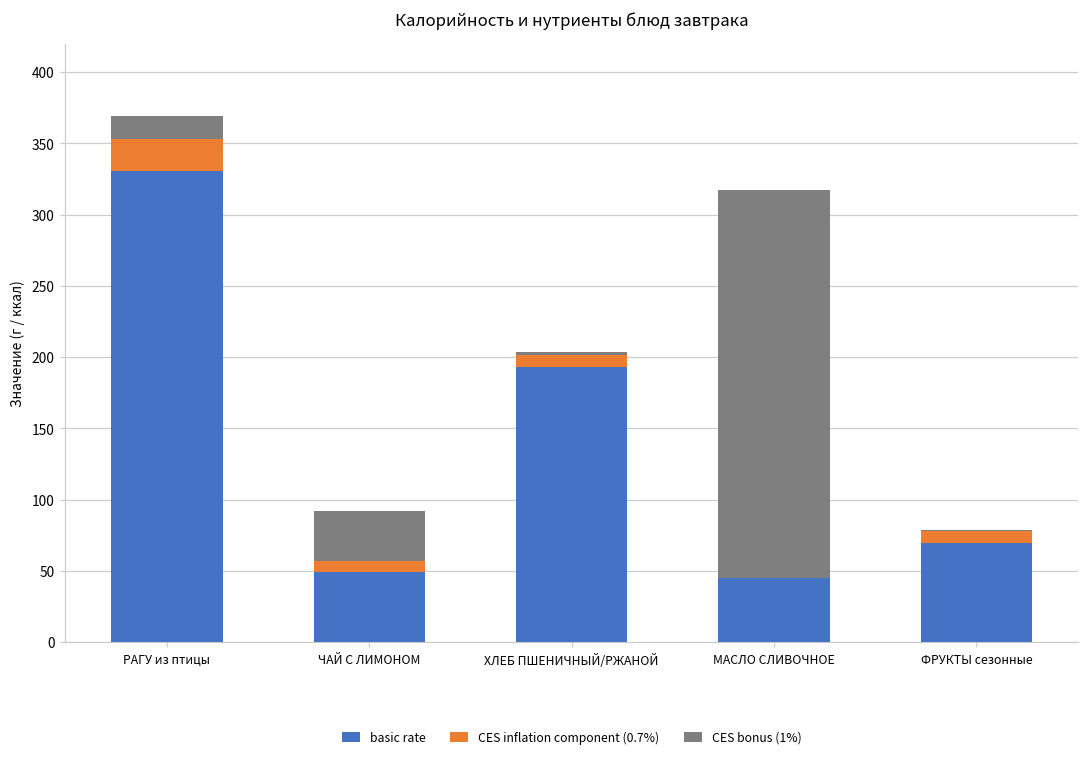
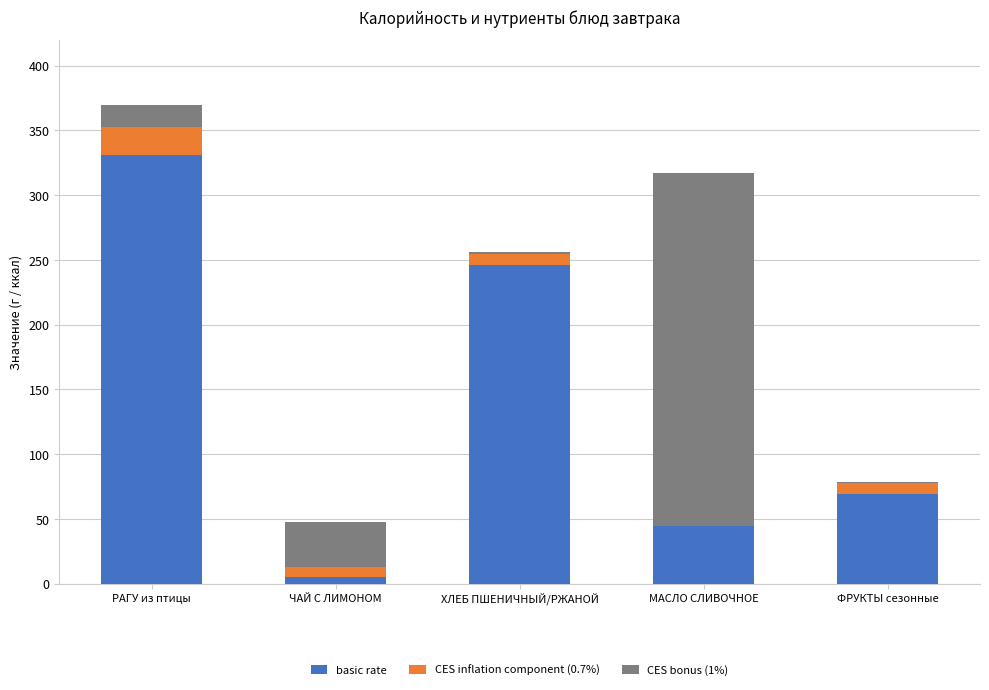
basic rate, ЧАЙ С ЛИМОНОМ: 50 -> 5
basic rate, ХЛЕБ ПШЕНИЧНЫЙ/РЖАНОЙ: 193 -> 246
